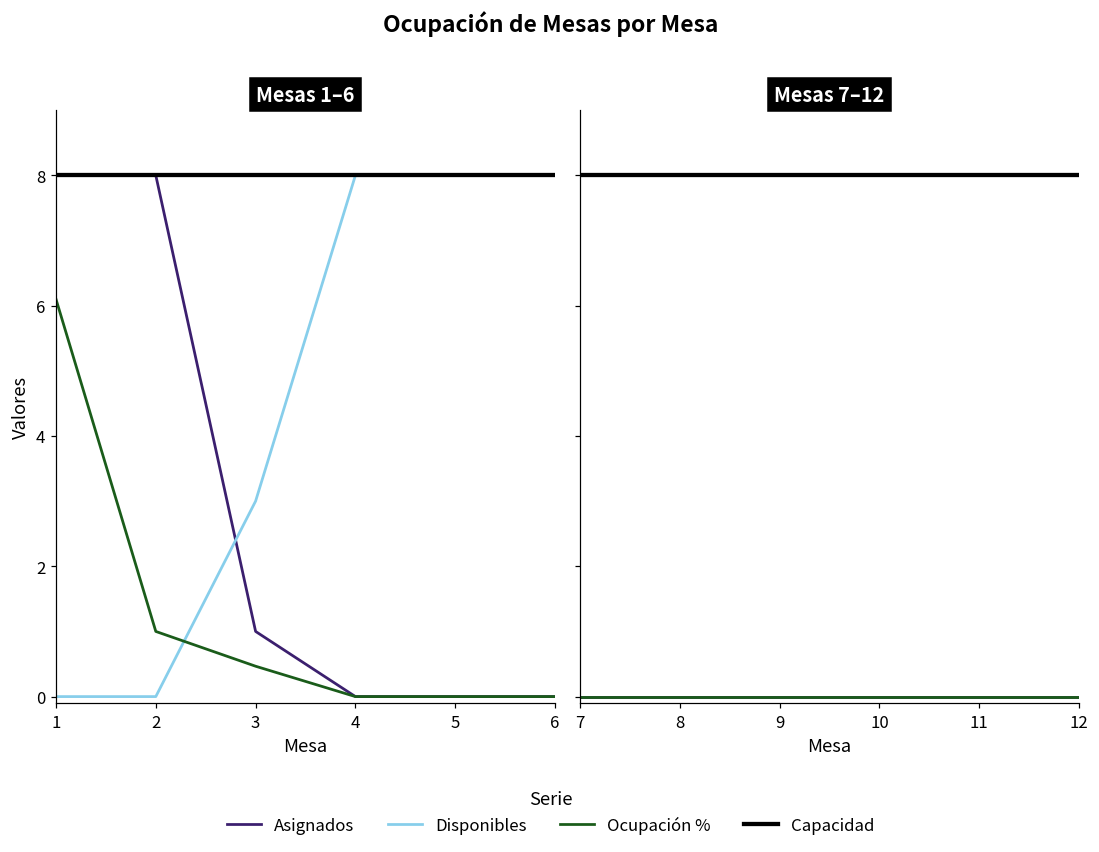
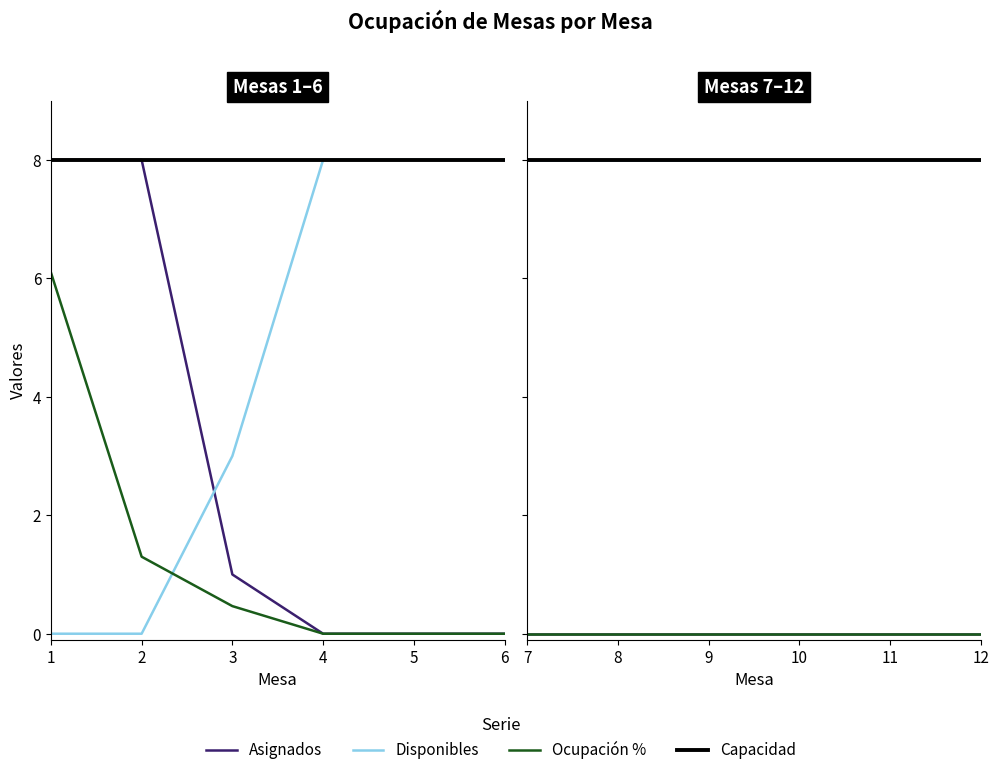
Mesas 1–6, Ocupación %, 2: 1.0 -> 1.3
